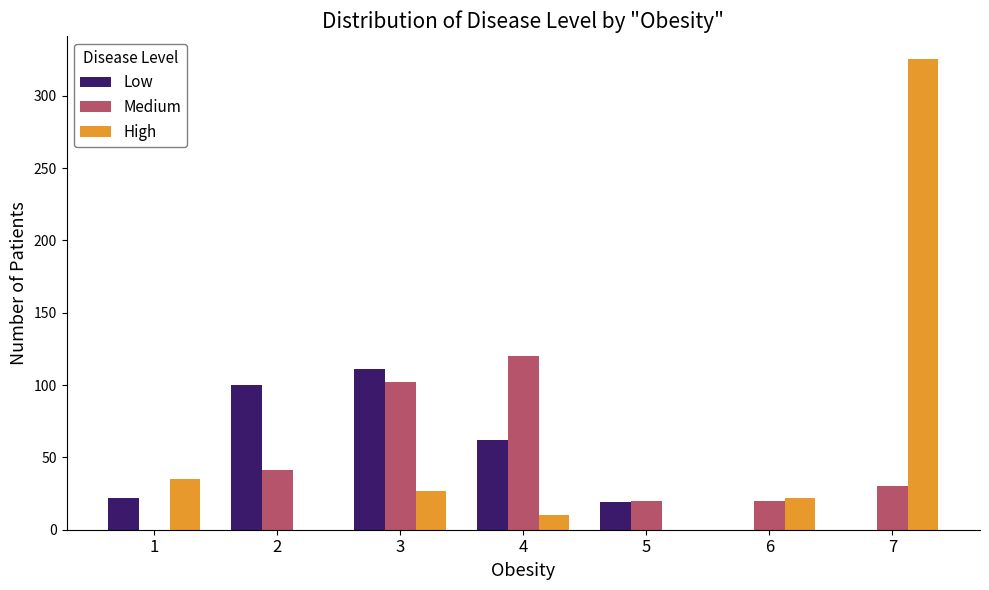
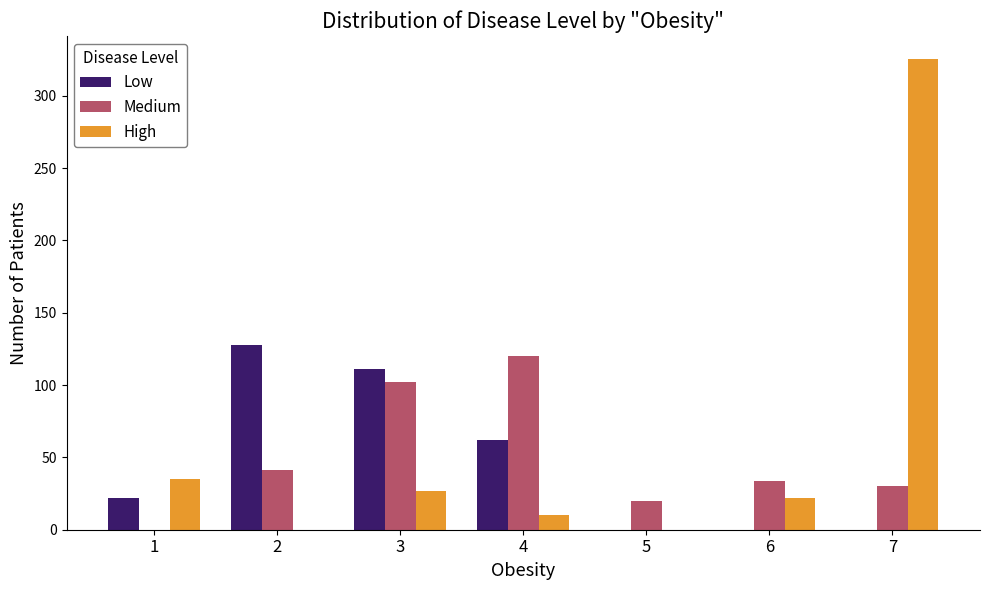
Low, 2: 100 -> 128
Low, 5: 19 -> 0
Medium, 6: 20 -> 34
